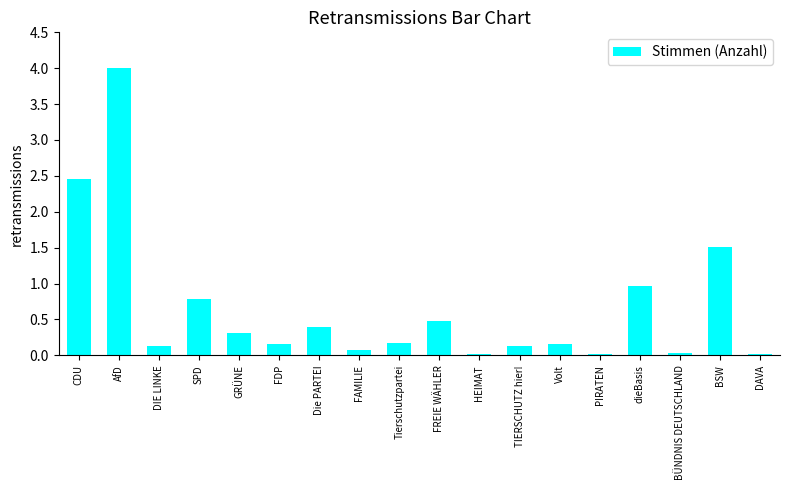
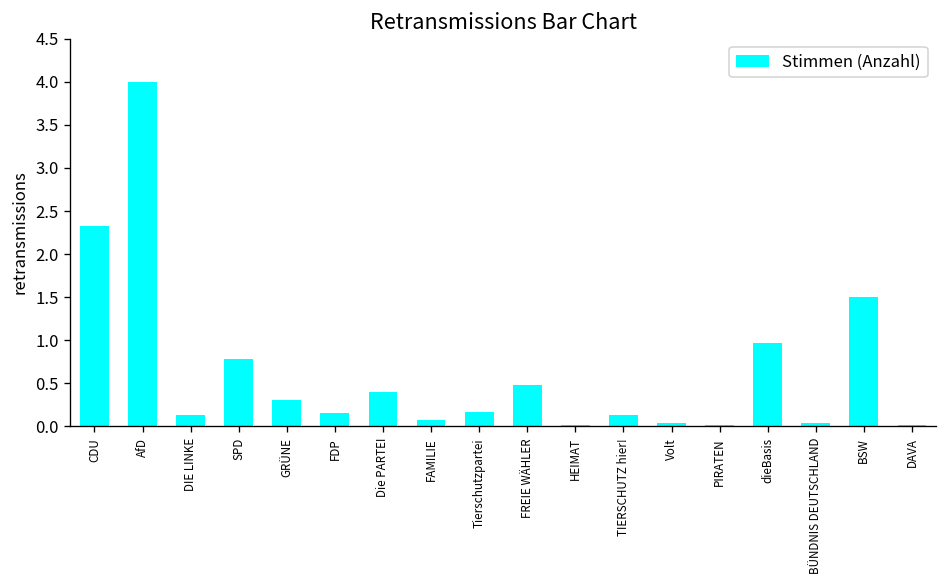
CDU: 2.5 -> 2.3
Volt: 0.2 -> 0.0
